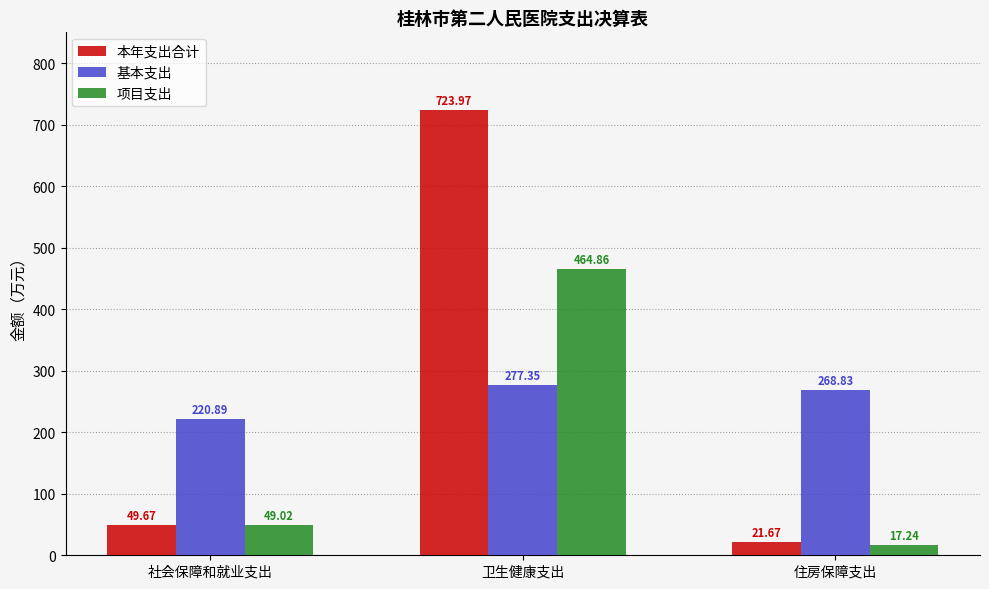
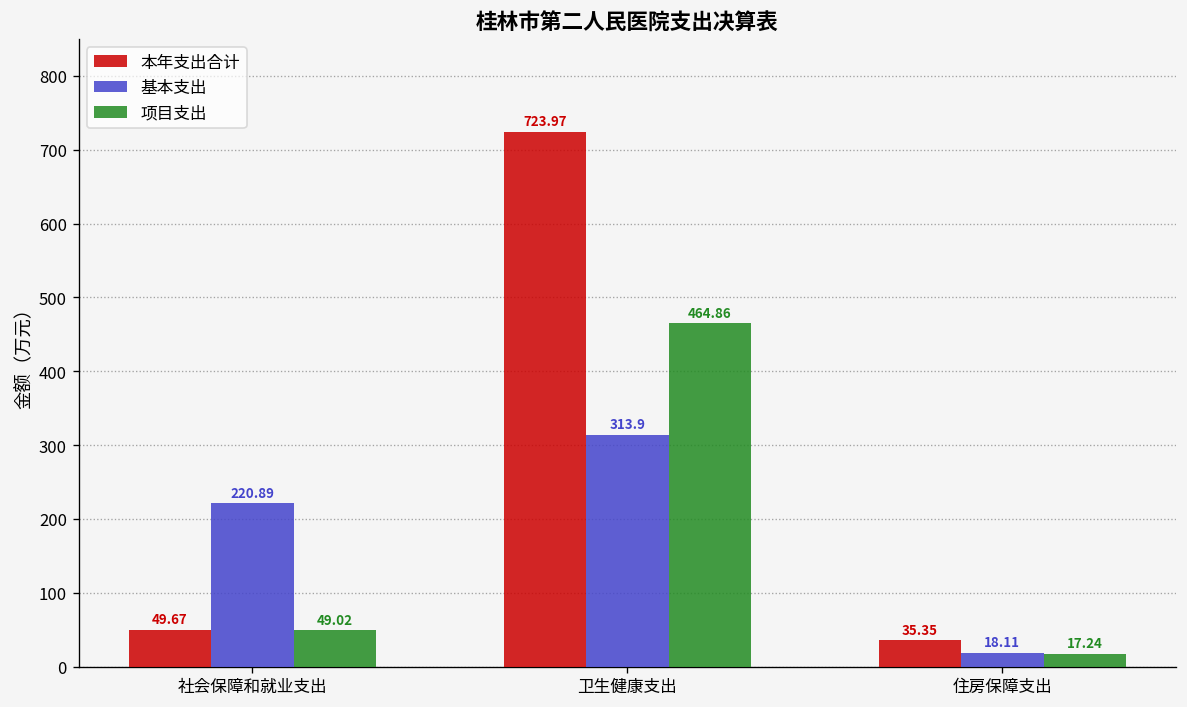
基本支出, 卫生健康支出: 277.35 -> 313.9
本年支出合计, 住房保障支出: 21.67 -> 35.35
基本支出, 住房保障支出: 268.83 -> 18.11
